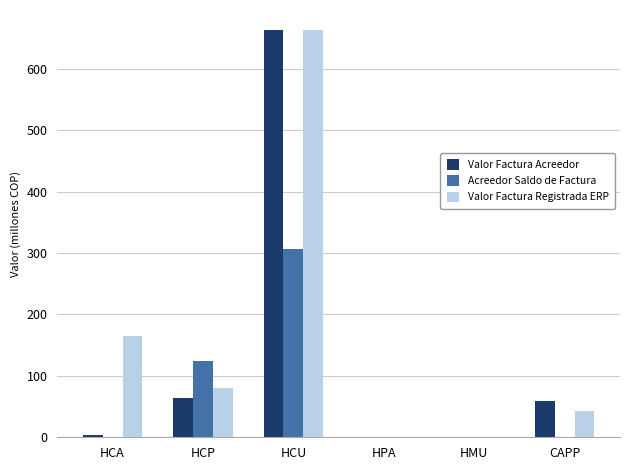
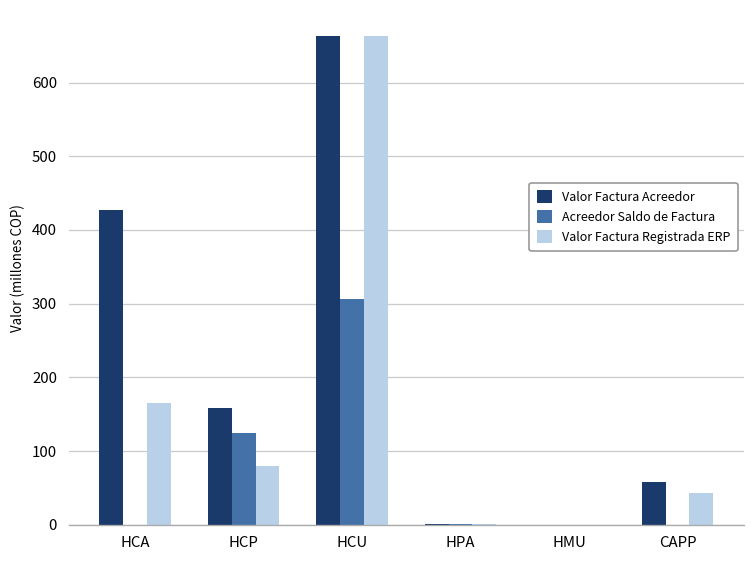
Valor Factura Acreedor, HCA: 0 -> 430
Valor Factura Acreedor, HCP: 60 -> 160
